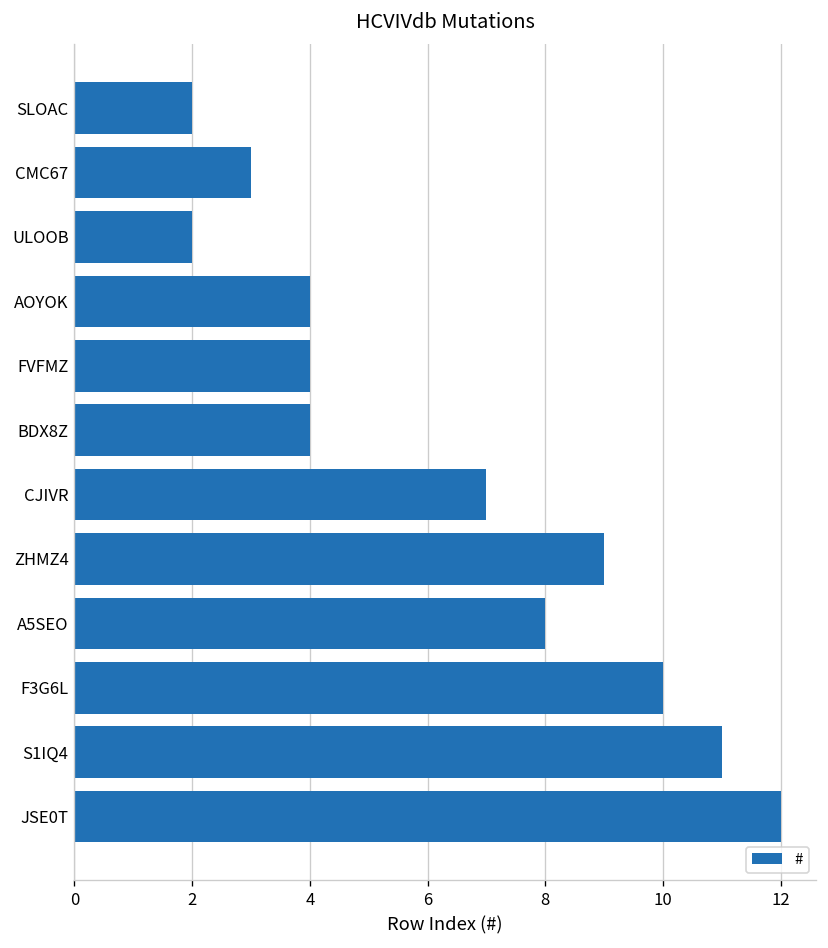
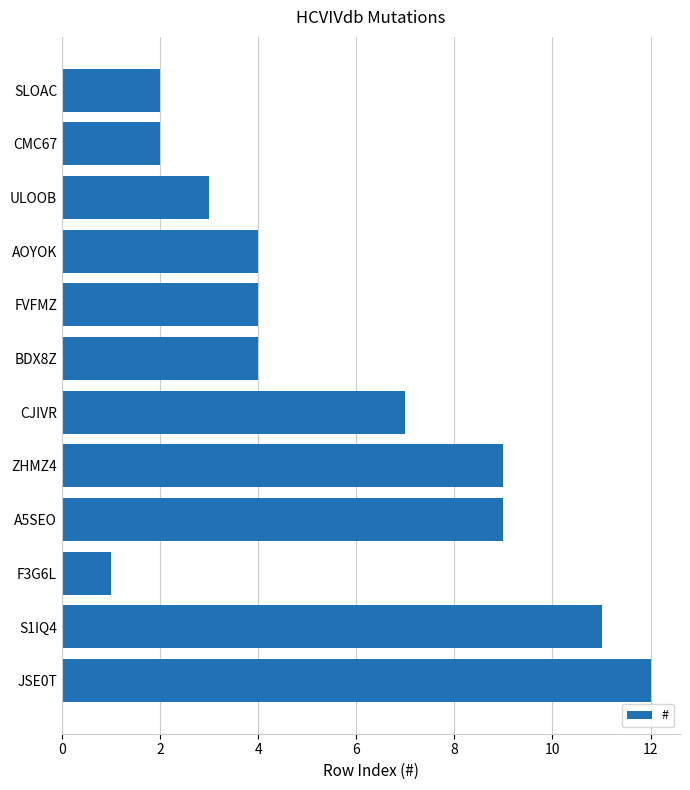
CMC67: 3 -> 2
ULOOB: 2 -> 3
A5SEO: 8 -> 9
F3G6L: 10 -> 1
